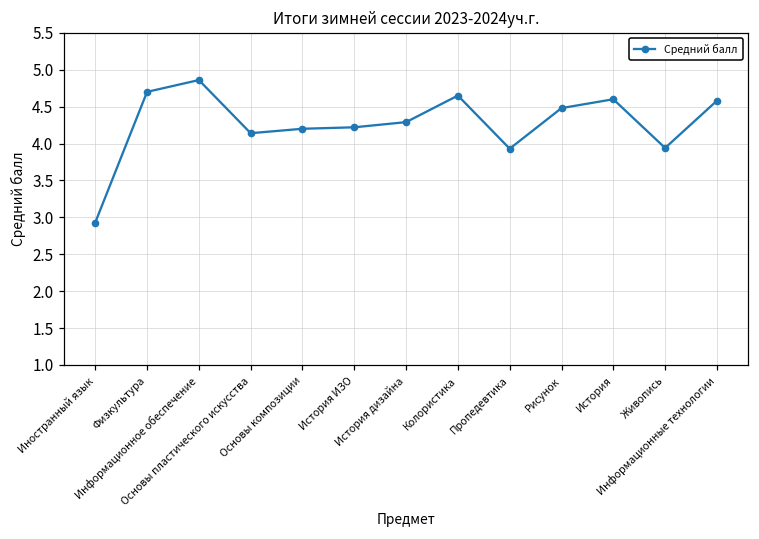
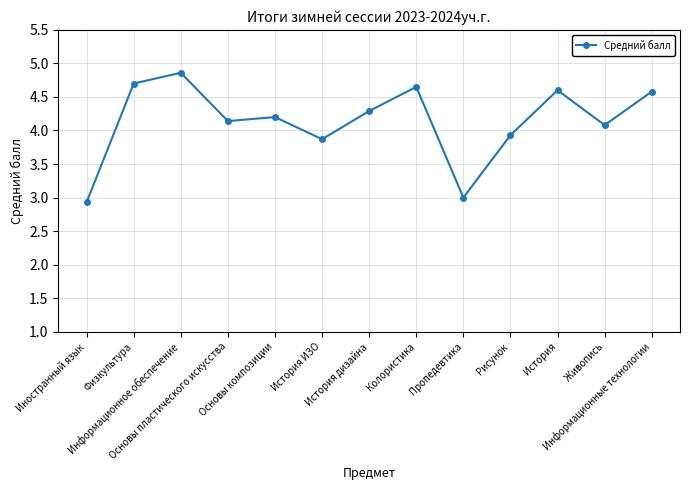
История ИЗО: 4.2 -> 3.9
Пропедевтика: 3.9 -> 3.0
Рисунок: 4.5 -> 3.9
Живопись: 3.9 -> 4.1
